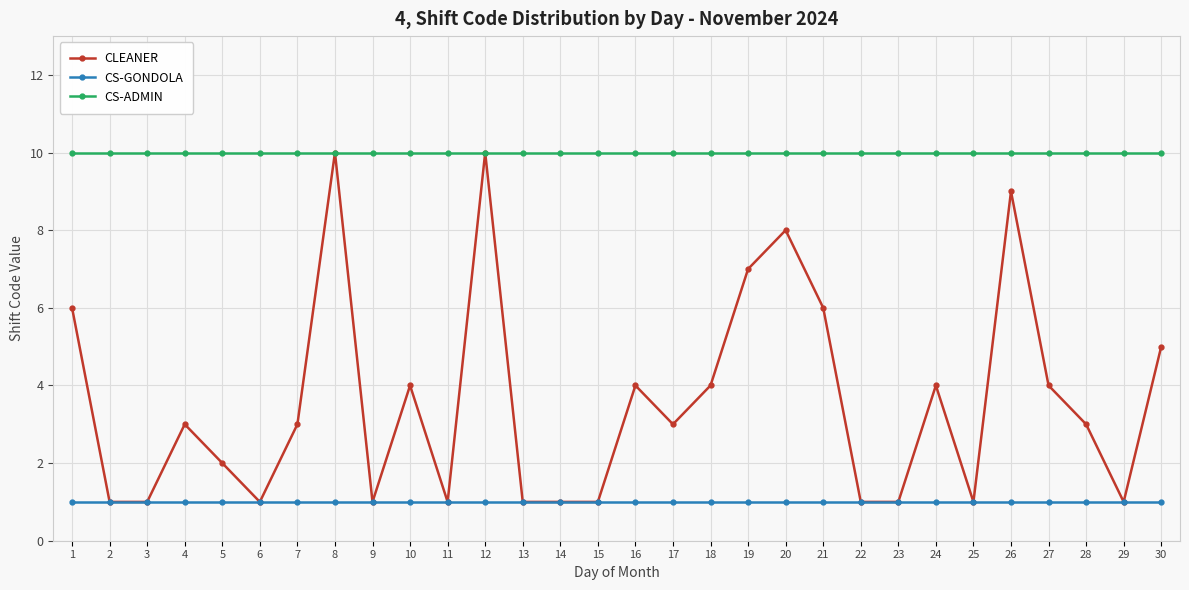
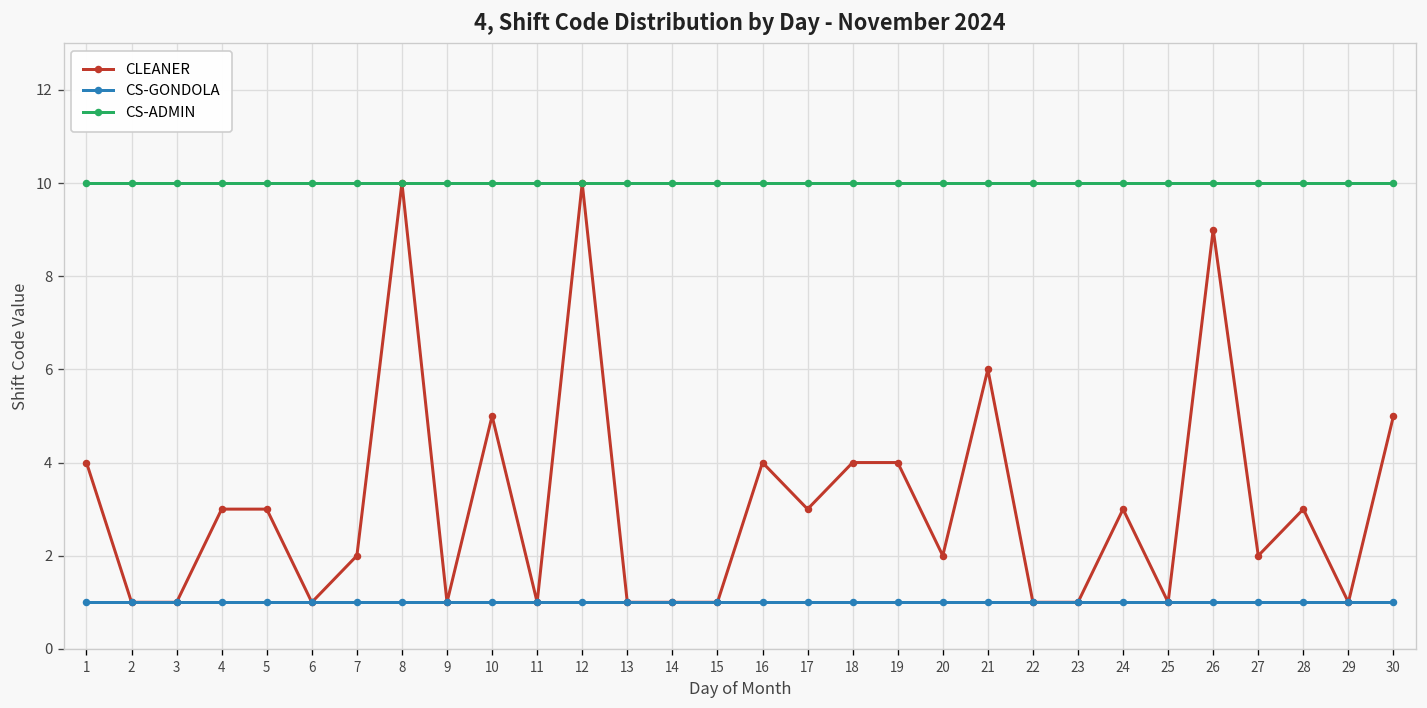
CLEANER, 1: 6 -> 4
CLEANER, 5: 2 -> 3
CLEANER, 7: 3 -> 2
CLEANER, 10: 4 -> 5
CLEANER, 19: 7 -> 4
CLEANER, 20: 8 -> 2
CLEANER, 24: 4 -> 3
CLEANER, 27: 4 -> 2
